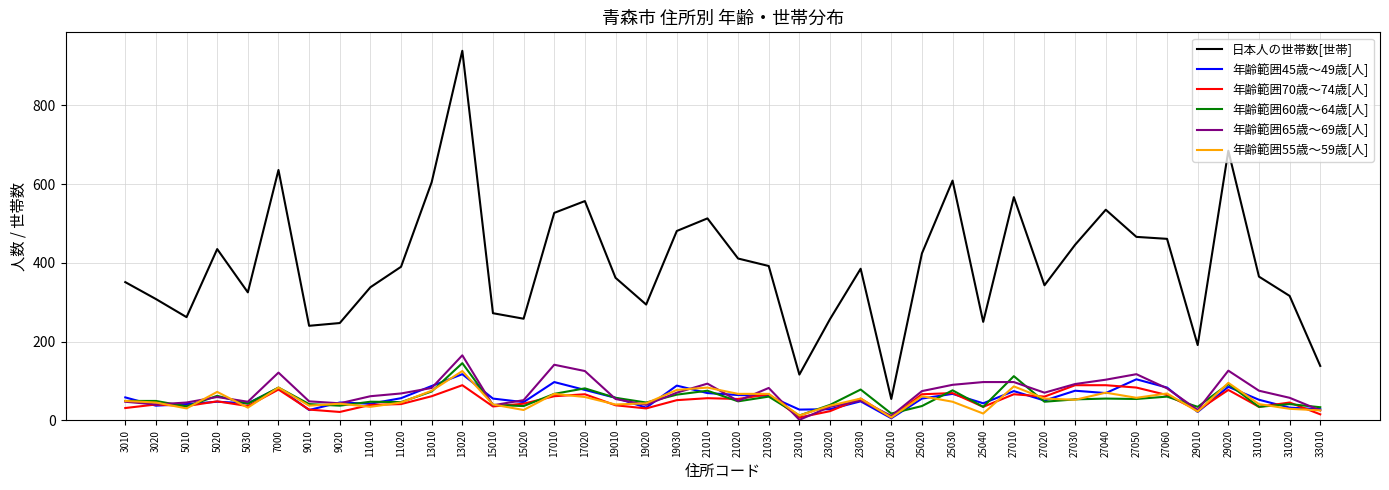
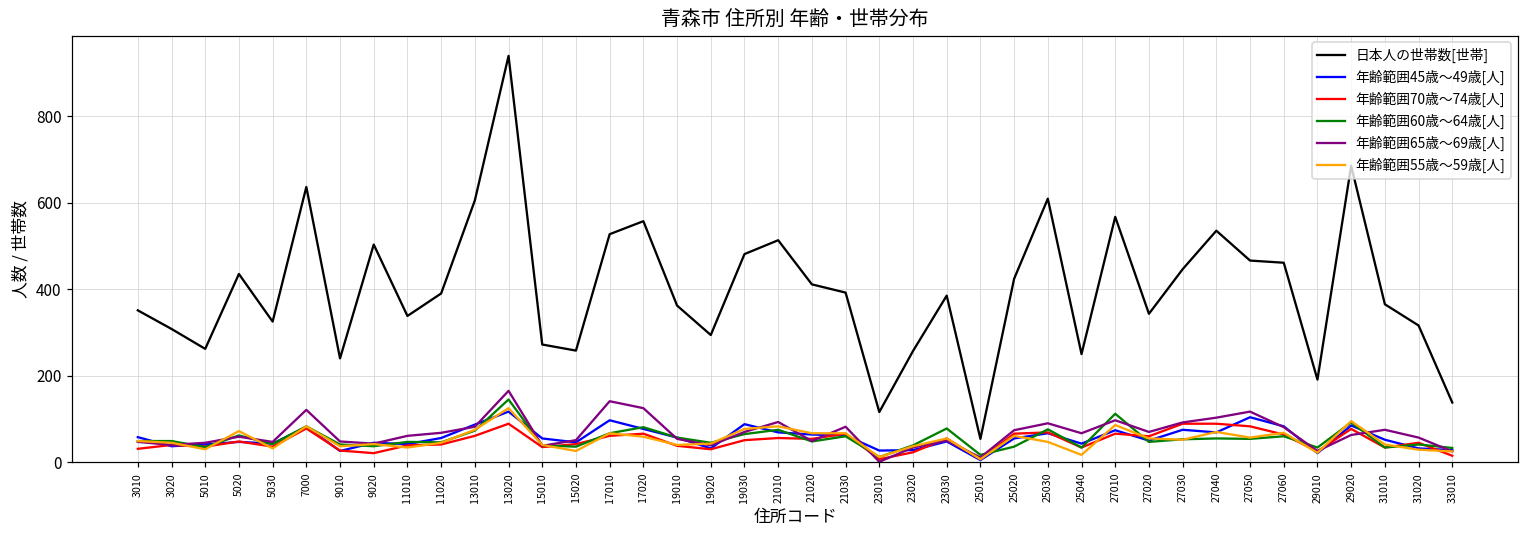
日本人の世帯数[世帯], 9020: 250 -> 500
年齢範囲65歳～69歳[人], 25040: 100 -> 70
年齢範囲65歳～69歳[人], 29020: 130 -> 60
